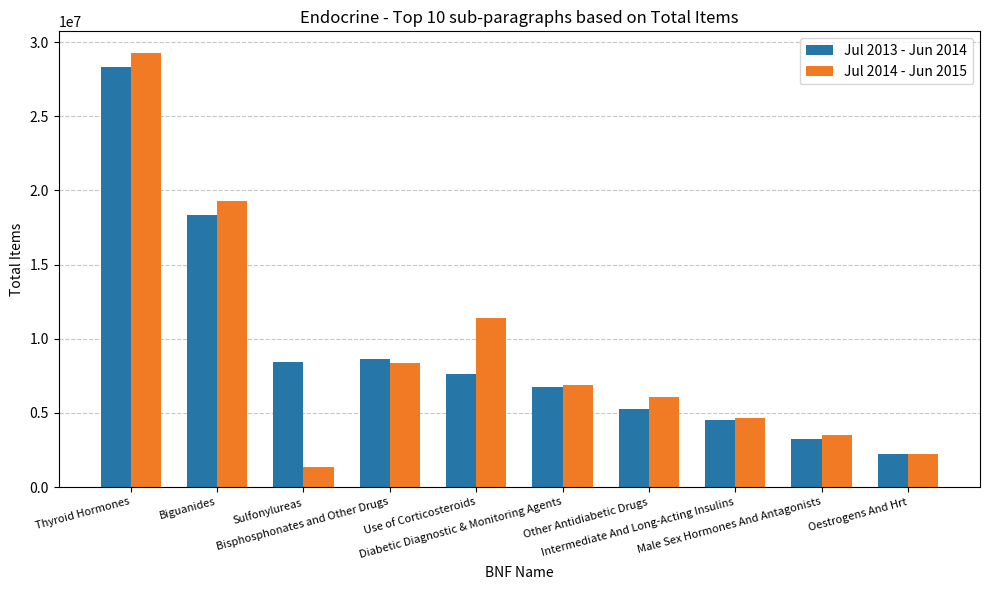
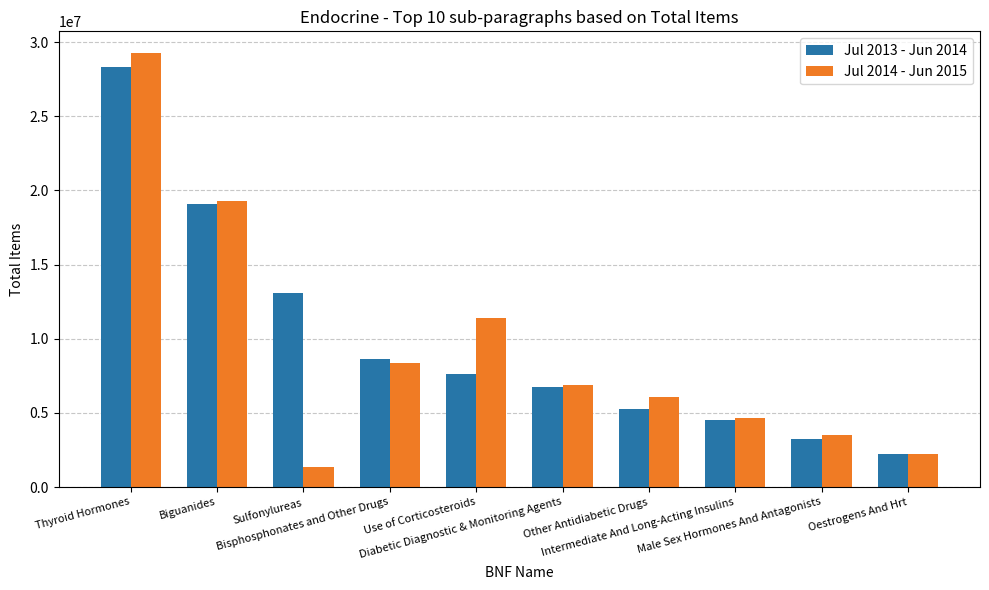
Jul 2013 - Jun 2014, Biguanides: 18400000 -> 19100000
Jul 2013 - Jun 2014, Sulfonylureas: 8500000 -> 13100000
